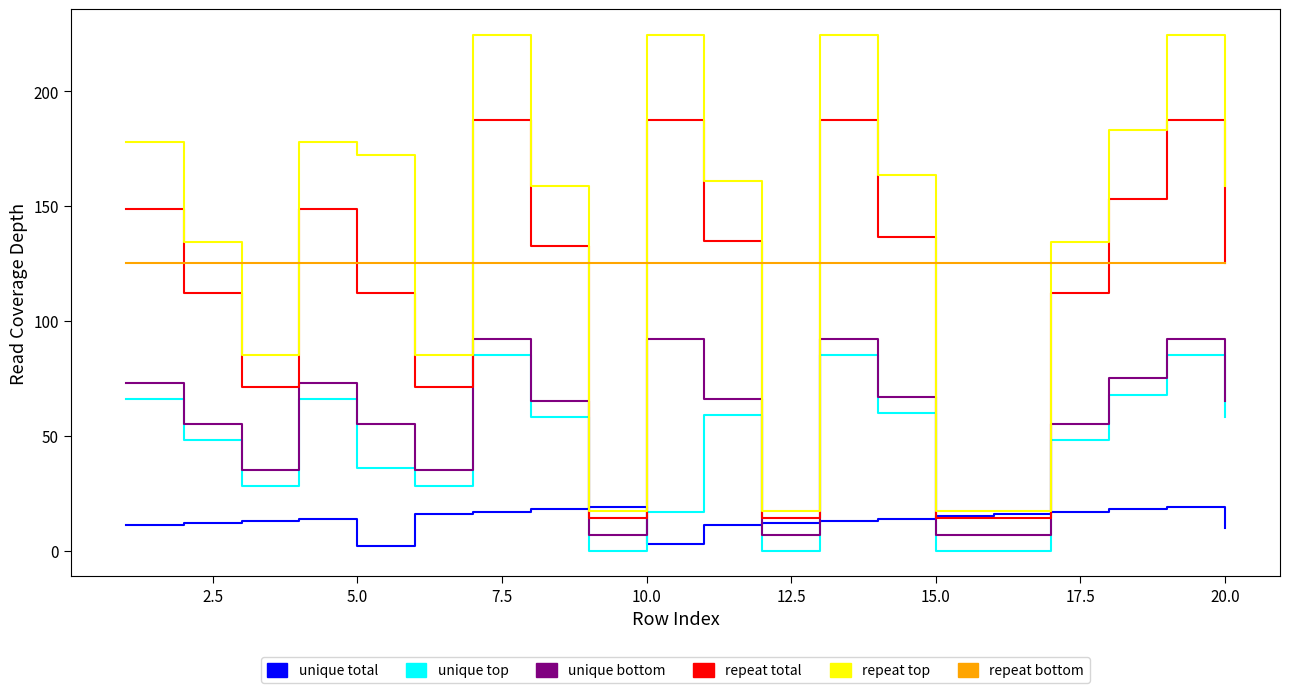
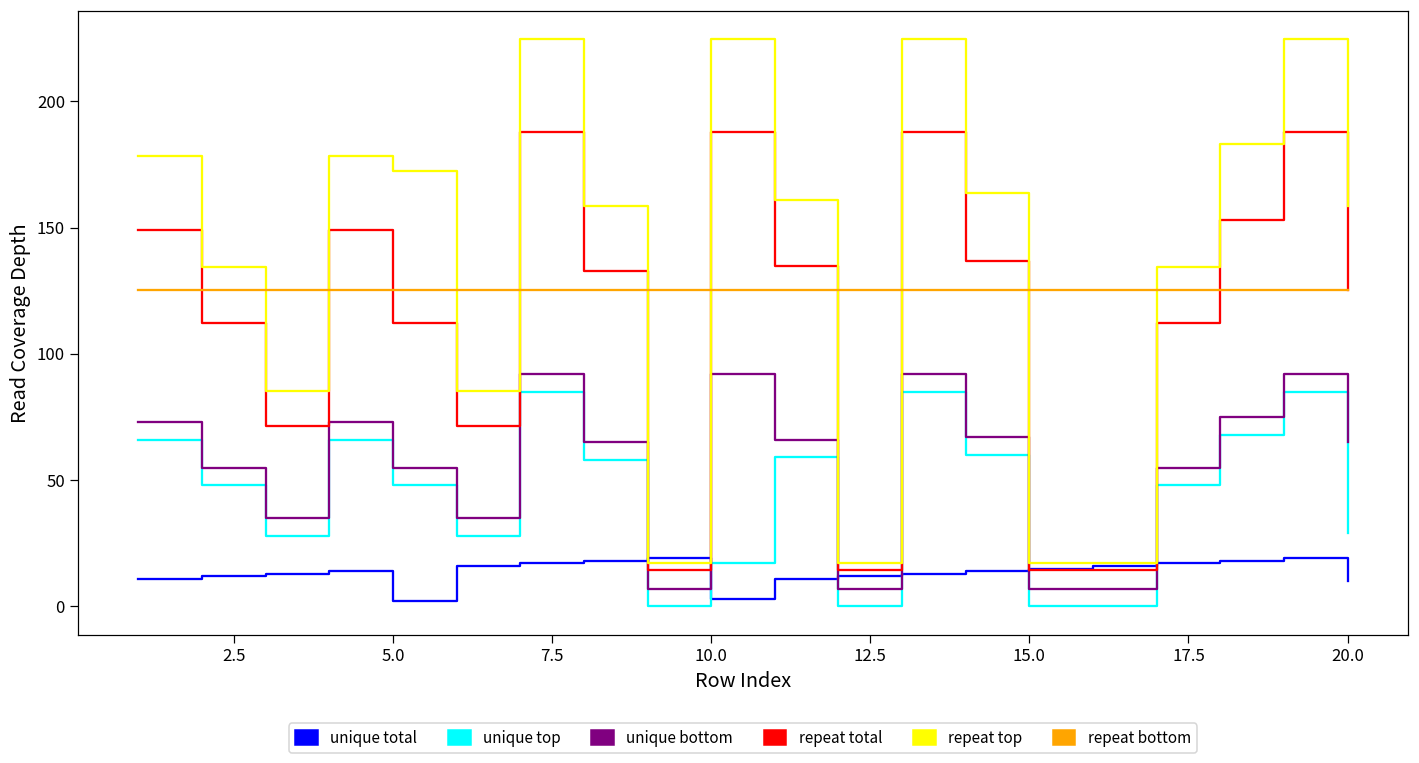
unique top, 5.0: 36 -> 48
unique top, 20.0: 58 -> 29
